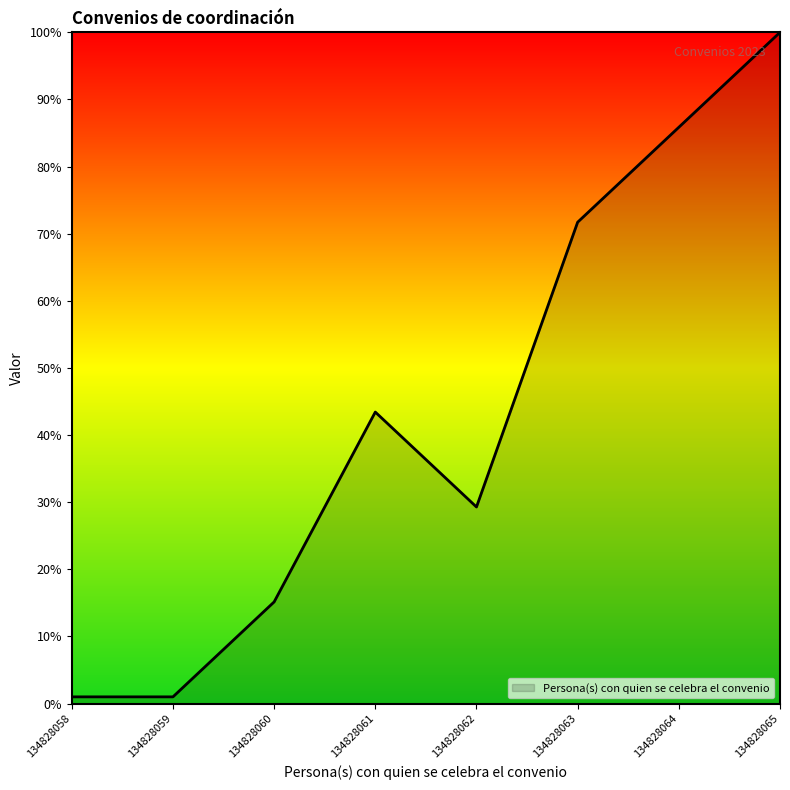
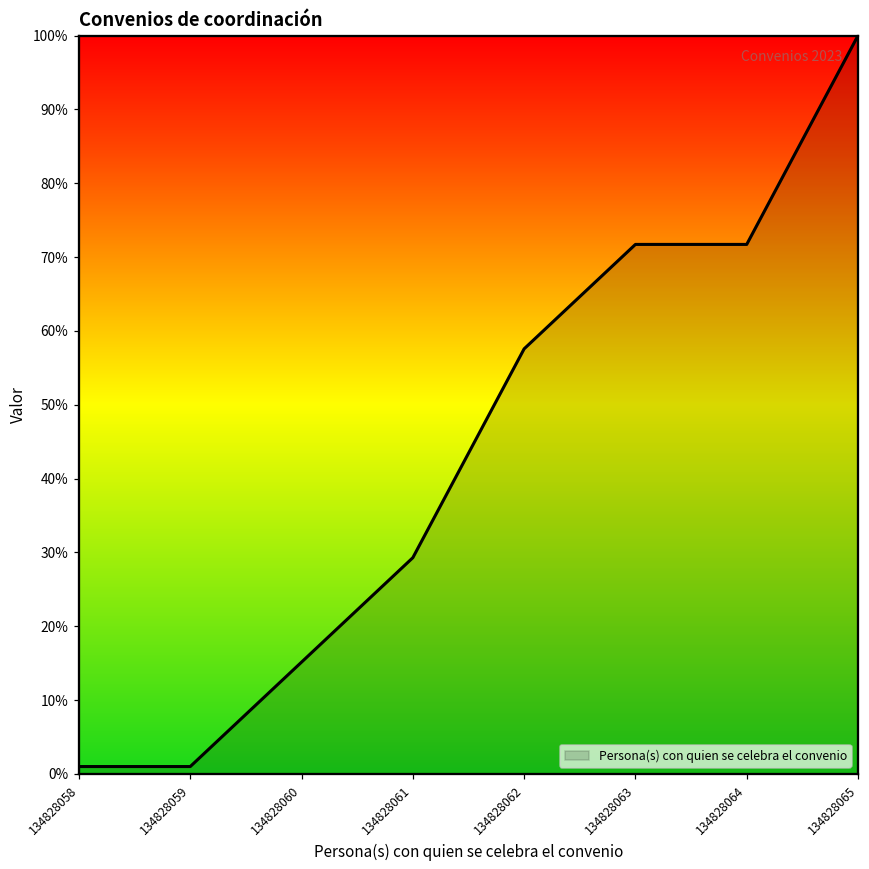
134828061: 43% -> 29%
134828062: 29% -> 58%
134828064: 86% -> 72%
